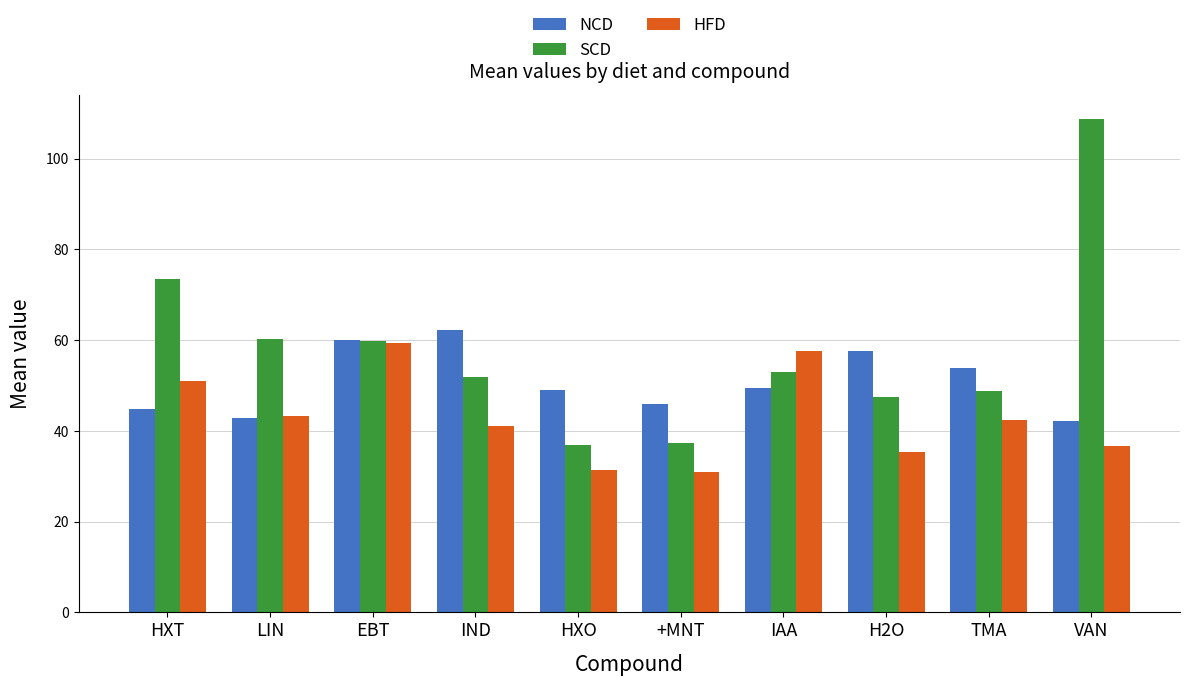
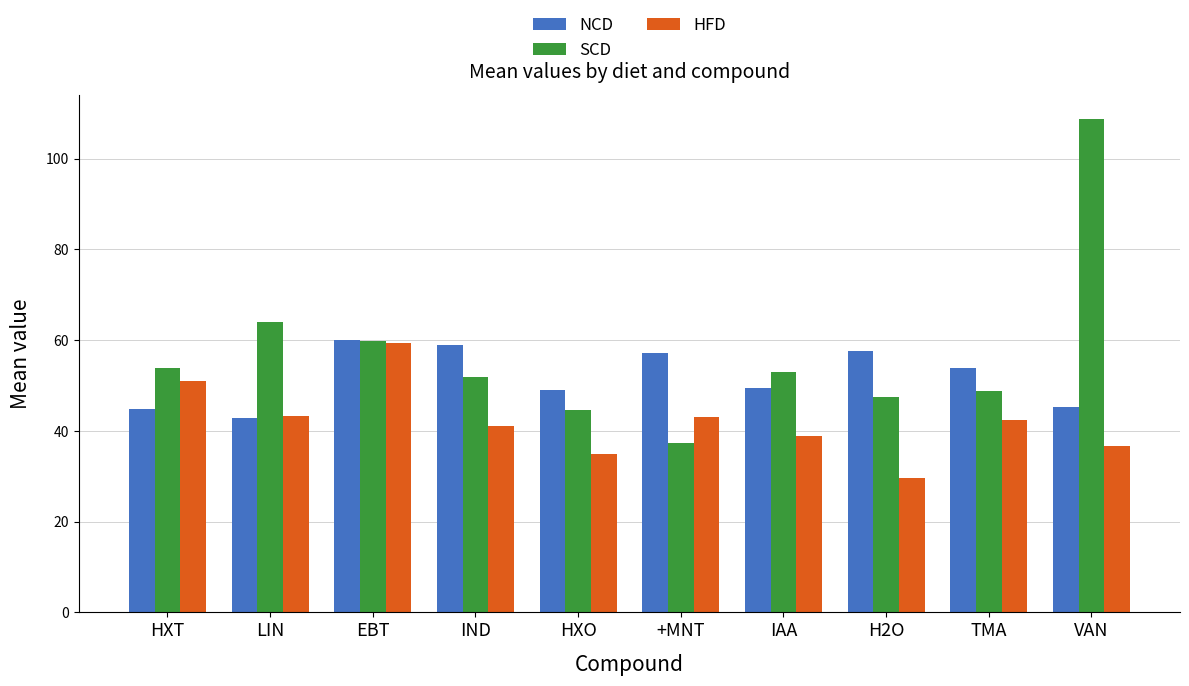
SCD, HXT: 74 -> 54
SCD, LIN: 60 -> 64
NCD, IND: 62 -> 59
SCD, HXO: 37 -> 44
HFD, HXO: 31 -> 35
NCD, +MNT: 46 -> 57
HFD, +MNT: 31 -> 43
HFD, IAA: 58 -> 39
HFD, H2O: 35 -> 30
NCD, VAN: 42 -> 45
